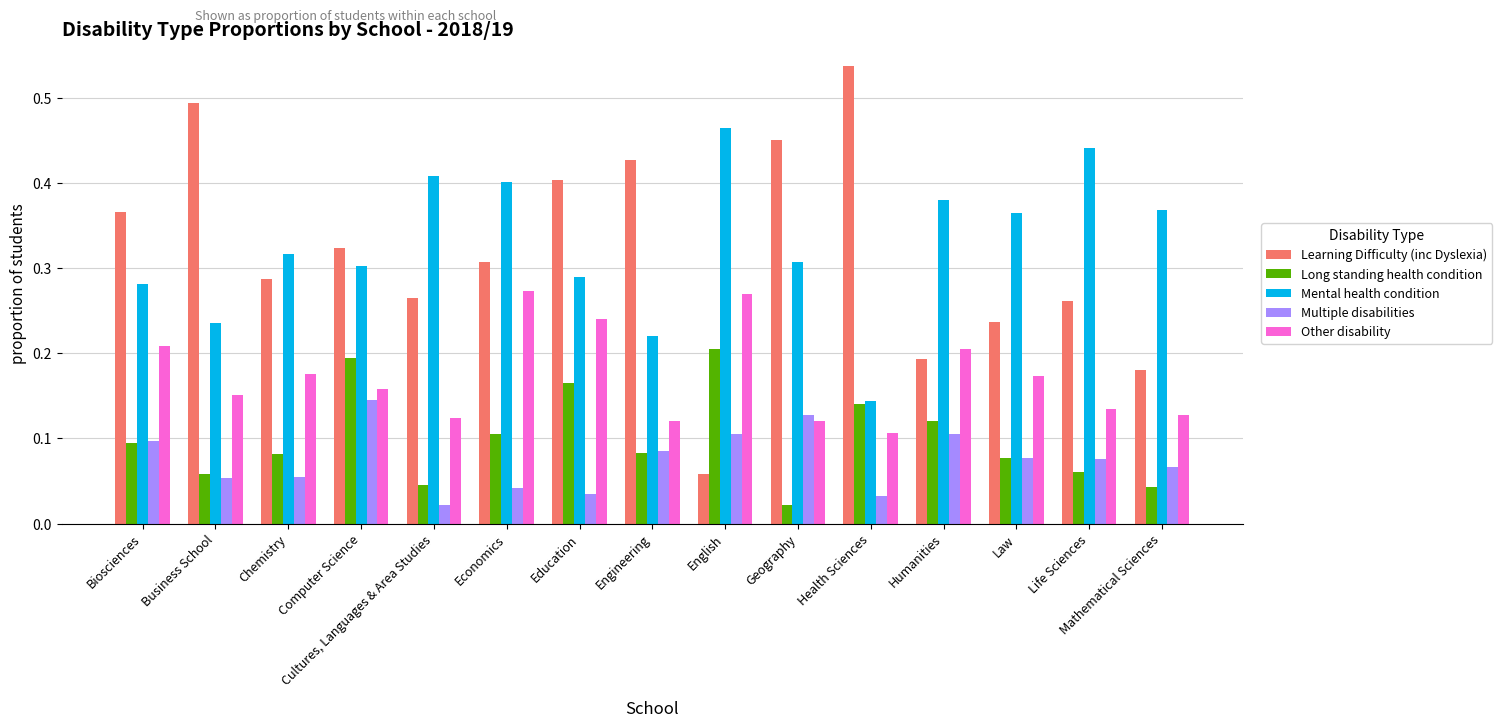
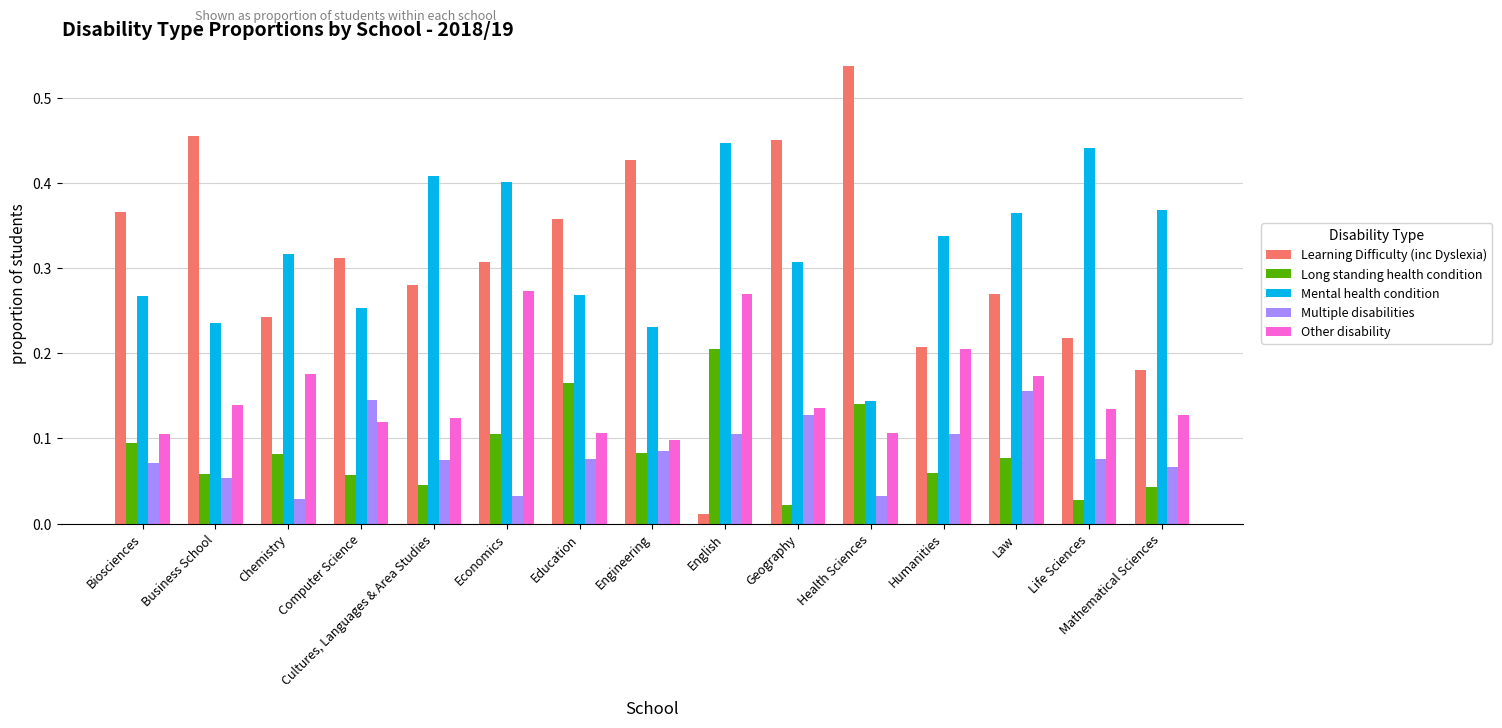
Mental health condition, Biosciences: 0.28 -> 0.27
Multiple disabilities, Biosciences: 0.10 -> 0.07
Other disability, Biosciences: 0.21 -> 0.11
Learning Difficulty (inc Dyslexia), Business School: 0.49 -> 0.46
Other disability, Business School: 0.15 -> 0.14
Learning Difficulty (inc Dyslexia), Chemistry: 0.29 -> 0.24
Multiple disabilities, Chemistry: 0.05 -> 0.03
Learning Difficulty (inc Dyslexia), Computer Science: 0.32 -> 0.31
Long standing health condition, Computer Science: 0.19 -> 0.06
Mental health condition, Computer Science: 0.30 -> 0.25
Other disability, Computer Science: 0.16 -> 0.12
Learning Difficulty (inc Dyslexia), Cultures, Languages & Area Studies: 0.27 -> 0.28
Multiple disabilities, Cultures, Languages & Area Studies: 0.02 -> 0.07
Multiple disabilities, Economics: 0.04 -> 0.03
Learning Difficulty (inc Dyslexia), Education: 0.40 -> 0.36
Mental health condition, Education: 0.29 -> 0.27
Multiple disabilities, Education: 0.03 -> 0.08
Other disability, Education: 0.24 -> 0.11
Mental health condition, Engineering: 0.22 -> 0.23
Other disability, Engineering: 0.12 -> 0.10
Learning Difficulty (inc Dyslexia), English: 0.06 -> 0.01
Mental health condition, English: 0.46 -> 0.45
Other disability, Geography: 0.12 -> 0.14
Learning Difficulty (inc Dyslexia), Humanities: 0.19 -> 0.21
Long standing health condition, Humanities: 0.12 -> 0.06
Mental health condition, Humanities: 0.38 -> 0.34
Learning Difficulty (inc Dyslexia), Law: 0.24 -> 0.27
Multiple disabilities, Law: 0.08 -> 0.16
Learning Difficulty (inc Dyslexia), Life Sciences: 0.26 -> 0.22
Long standing health condition, Life Sciences: 0.06 -> 0.03
